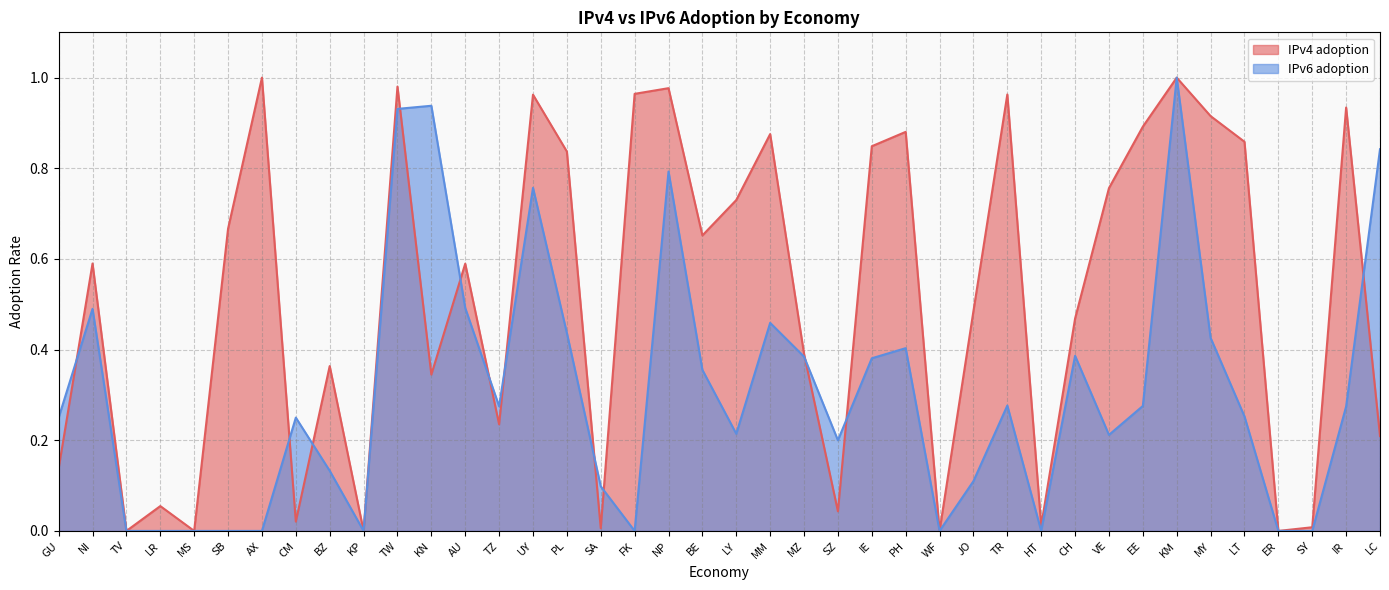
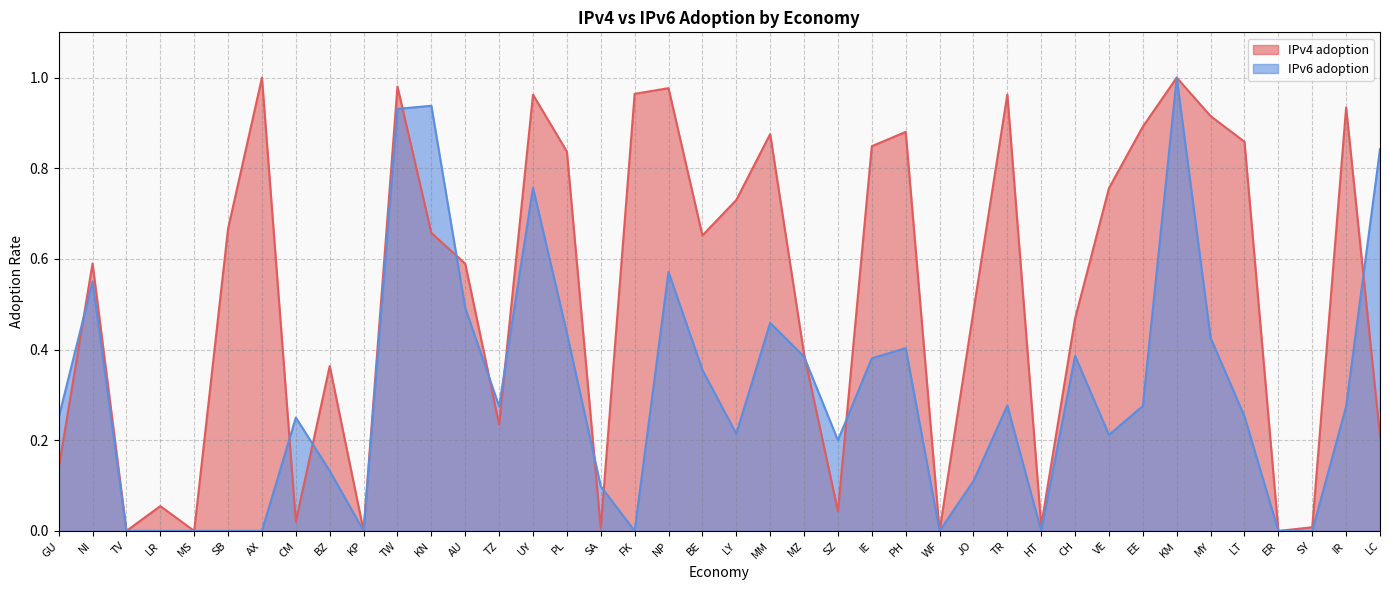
IPv6 adoption, NI: 0.49 -> 0.55
IPv4 adoption, KN: 0.34 -> 0.66
IPv6 adoption, NP: 0.79 -> 0.57
